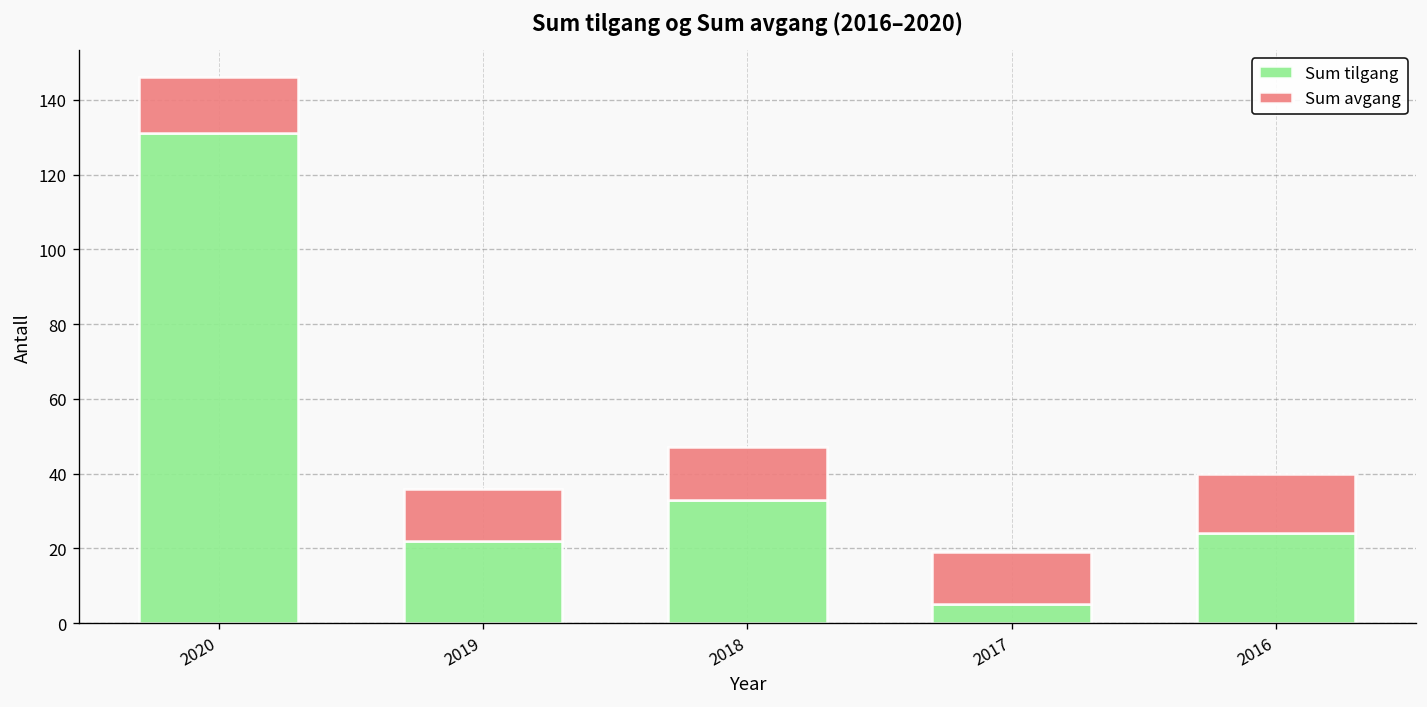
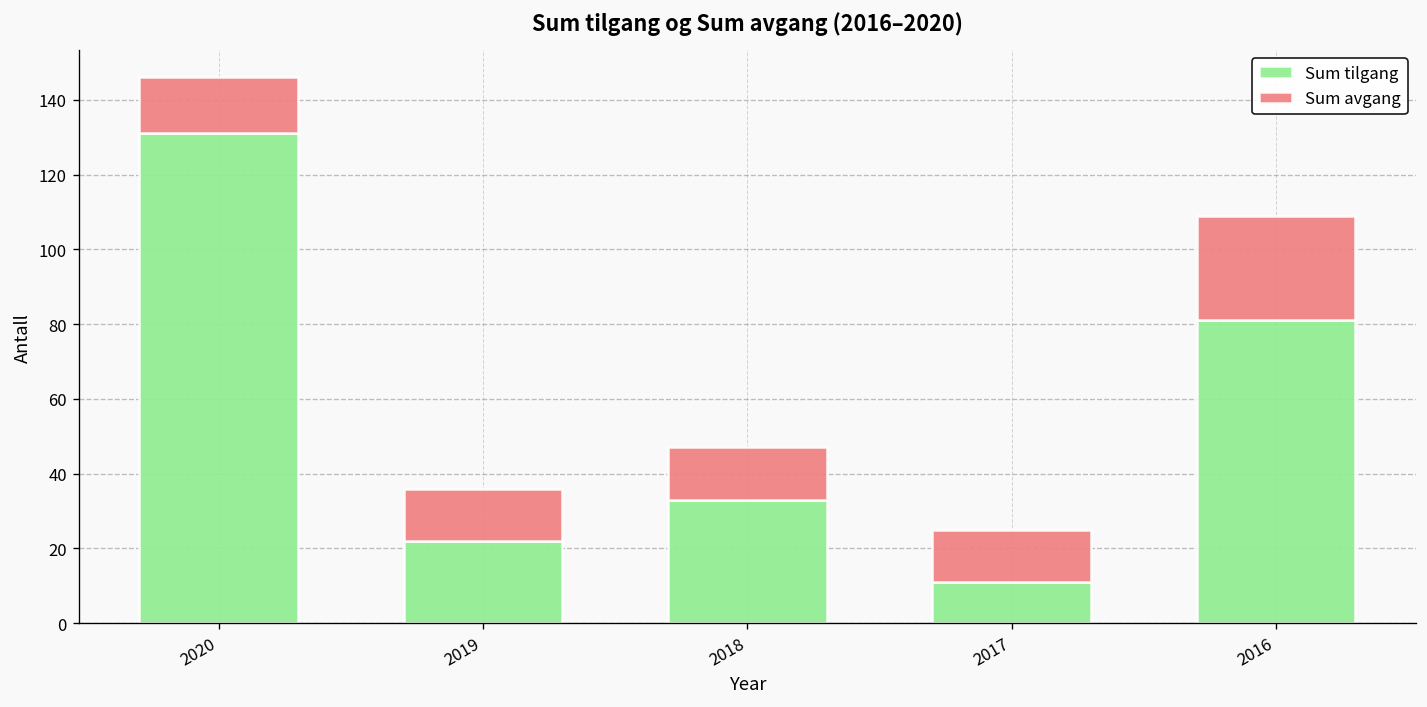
Sum tilgang, 2017: 5 -> 11
Sum tilgang, 2016: 24 -> 81
Sum avgang, 2016: 16 -> 28
